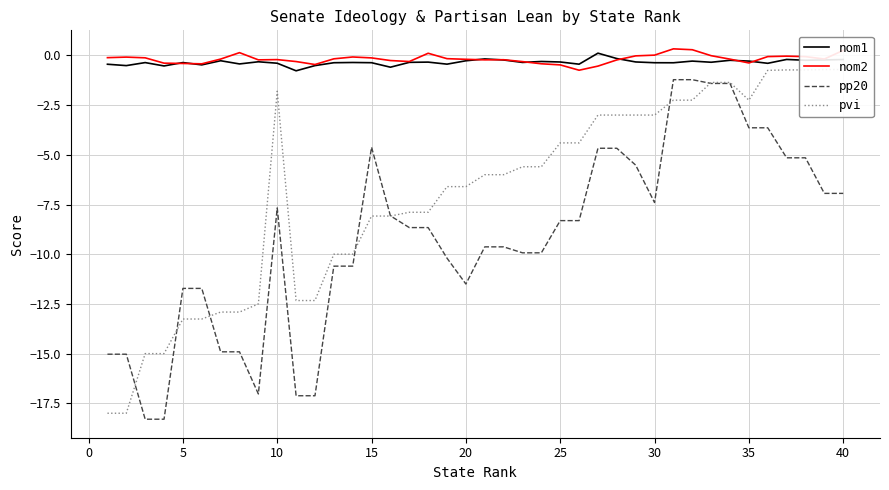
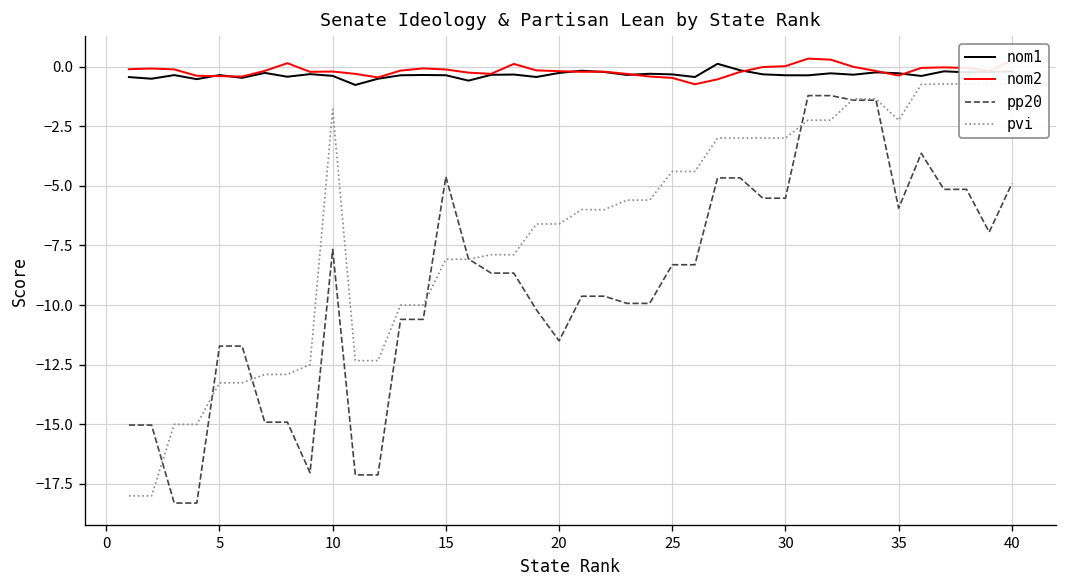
pp20, 30: -7.4 -> -5.5
pp20, 35: -3.6 -> -5.9
pp20, 40: -6.9 -> -4.9
